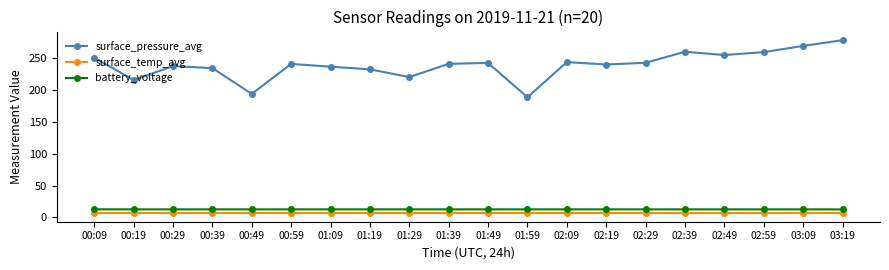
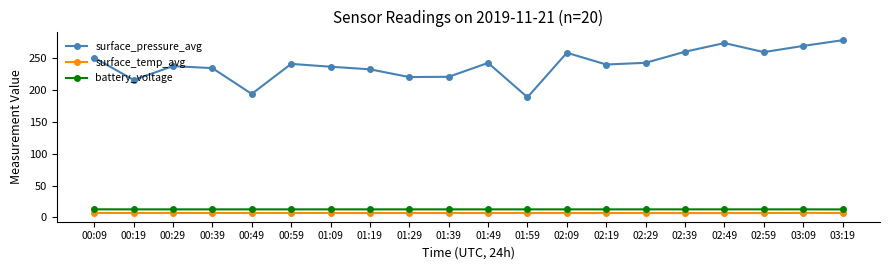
surface_pressure_avg, 01:39: 240 -> 220
surface_pressure_avg, 02:09: 240 -> 260
surface_pressure_avg, 02:49: 250 -> 270
